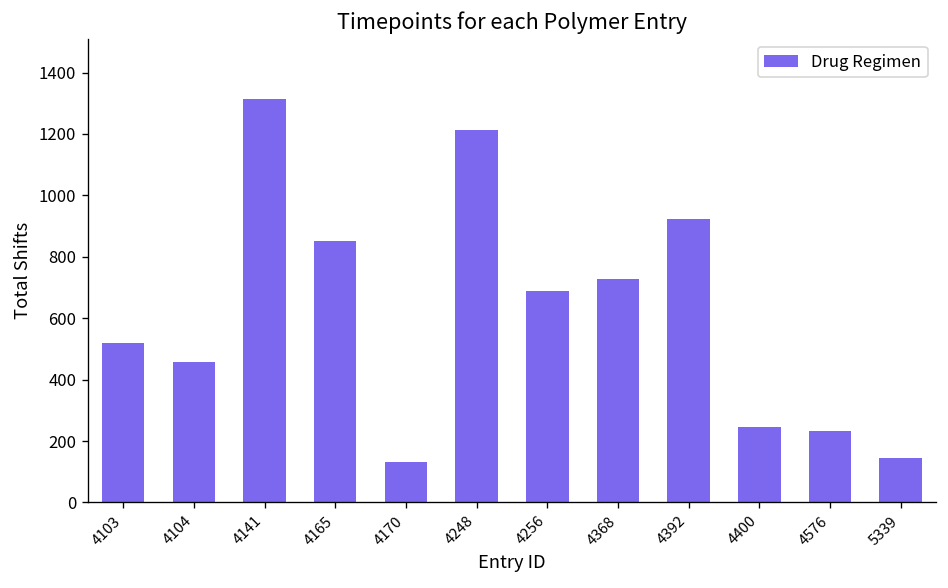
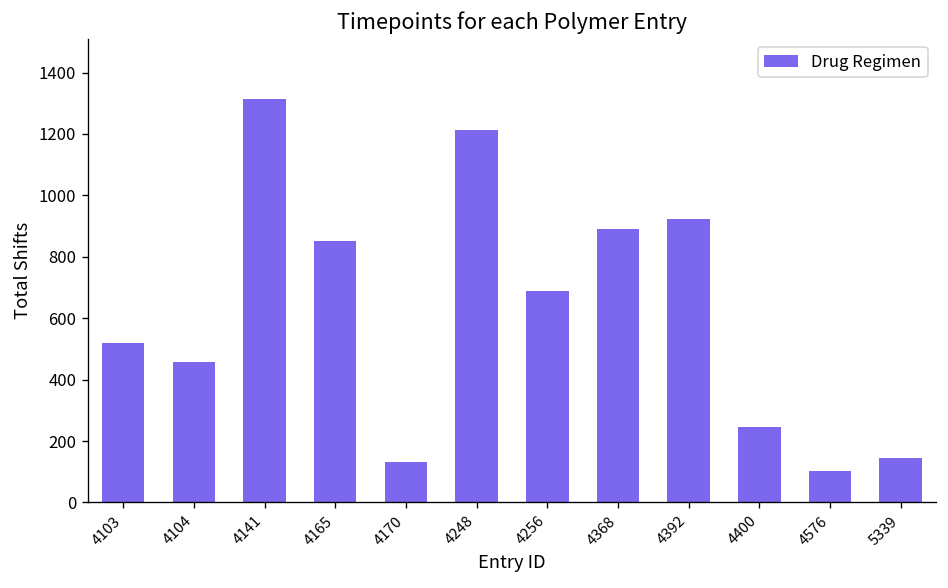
4368: 730 -> 890
4576: 230 -> 100
